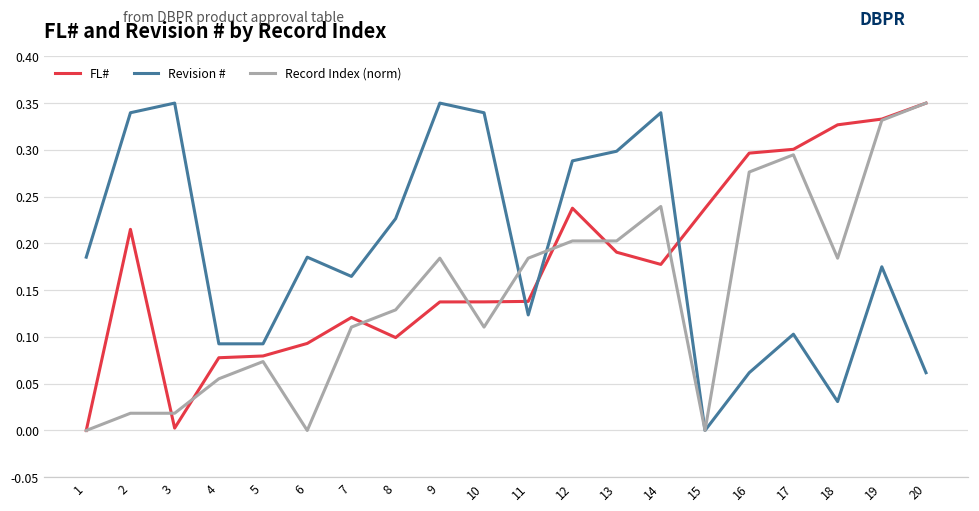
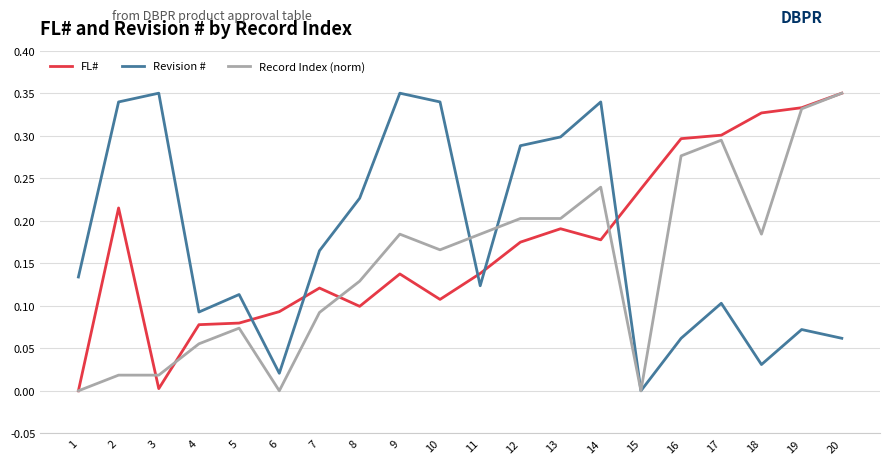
Revision #, 1: 0.19 -> 0.13
Revision #, 5: 0.09 -> 0.11
Revision #, 6: 0.19 -> 0.02
Record Index (norm), 7: 0.11 -> 0.09
FL#, 10: 0.14 -> 0.11
Record Index (norm), 10: 0.11 -> 0.17
FL#, 12: 0.24 -> 0.17
Revision #, 19: 0.18 -> 0.07
